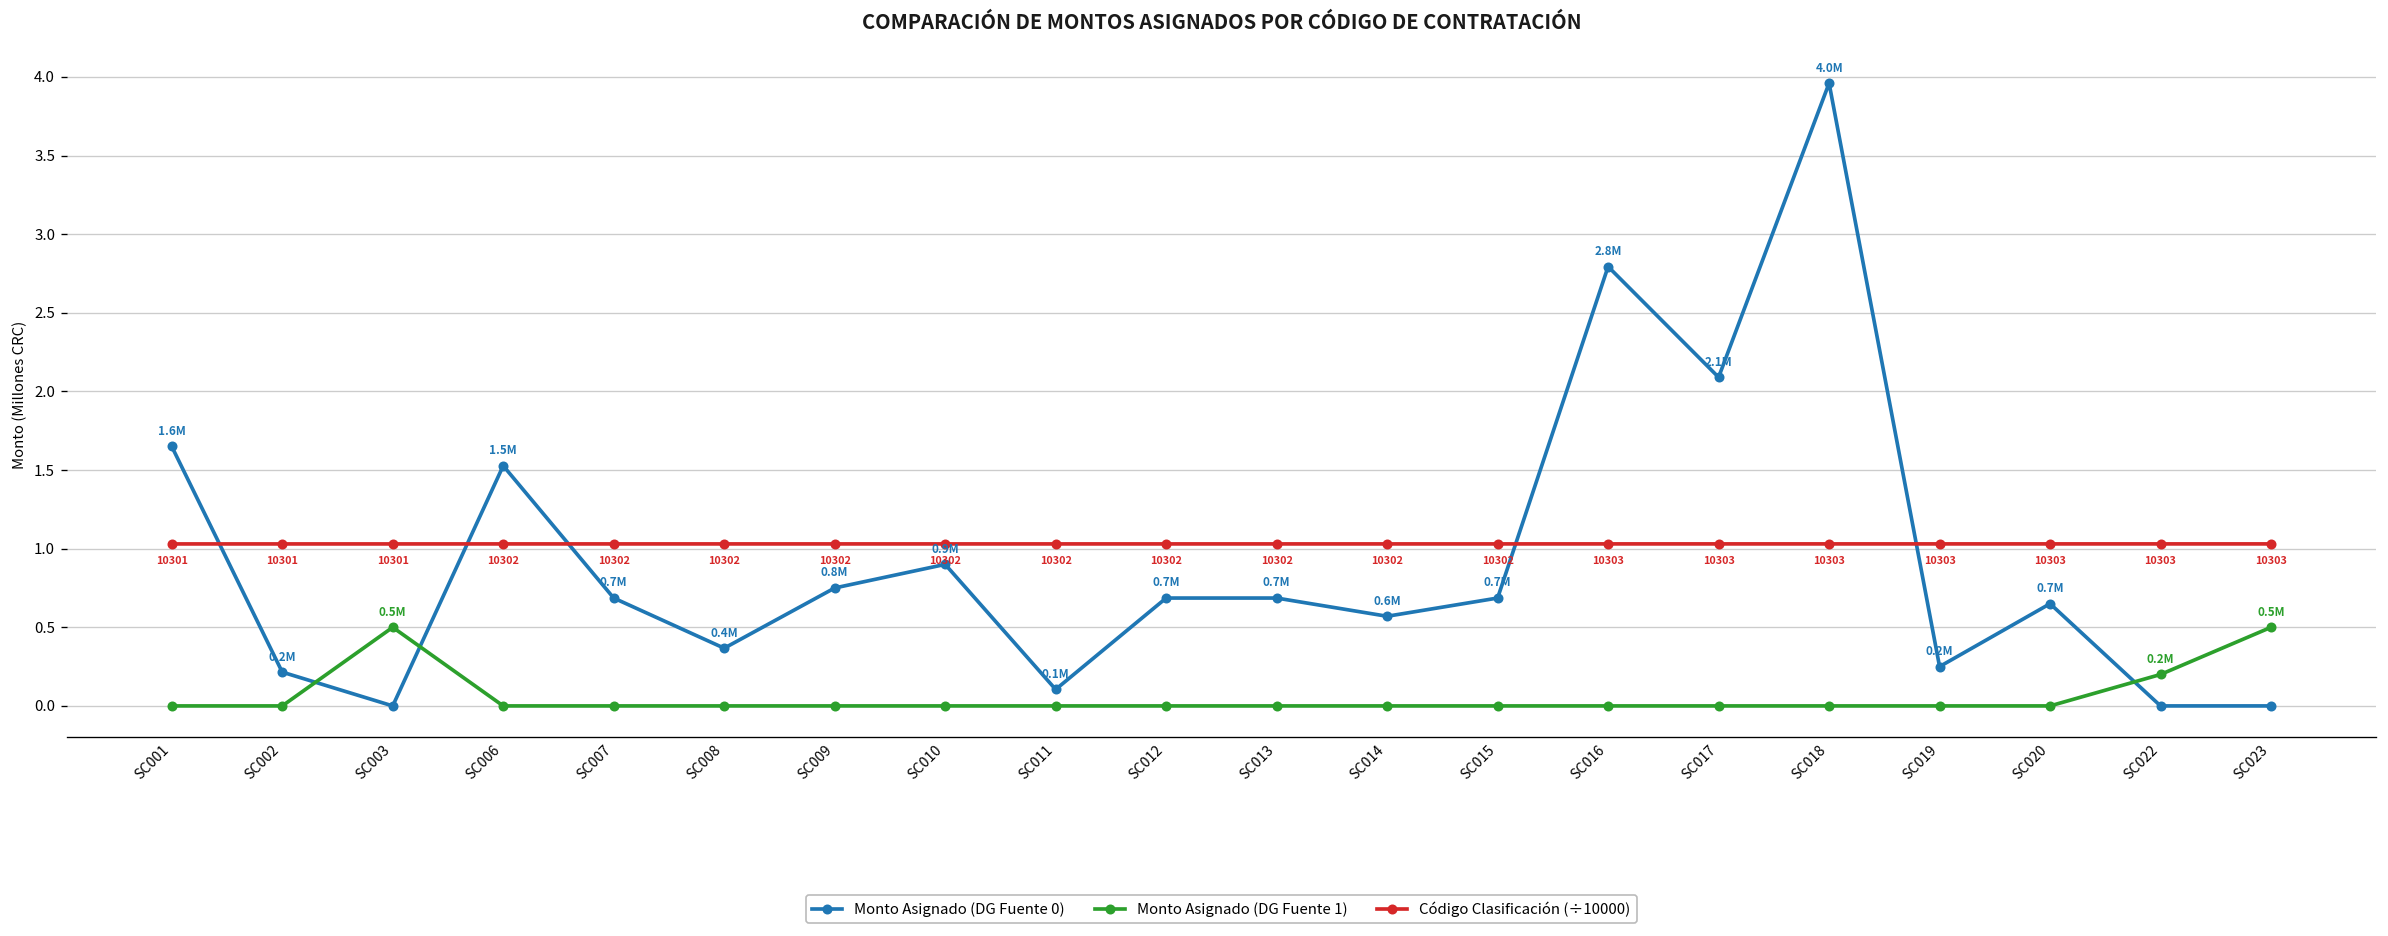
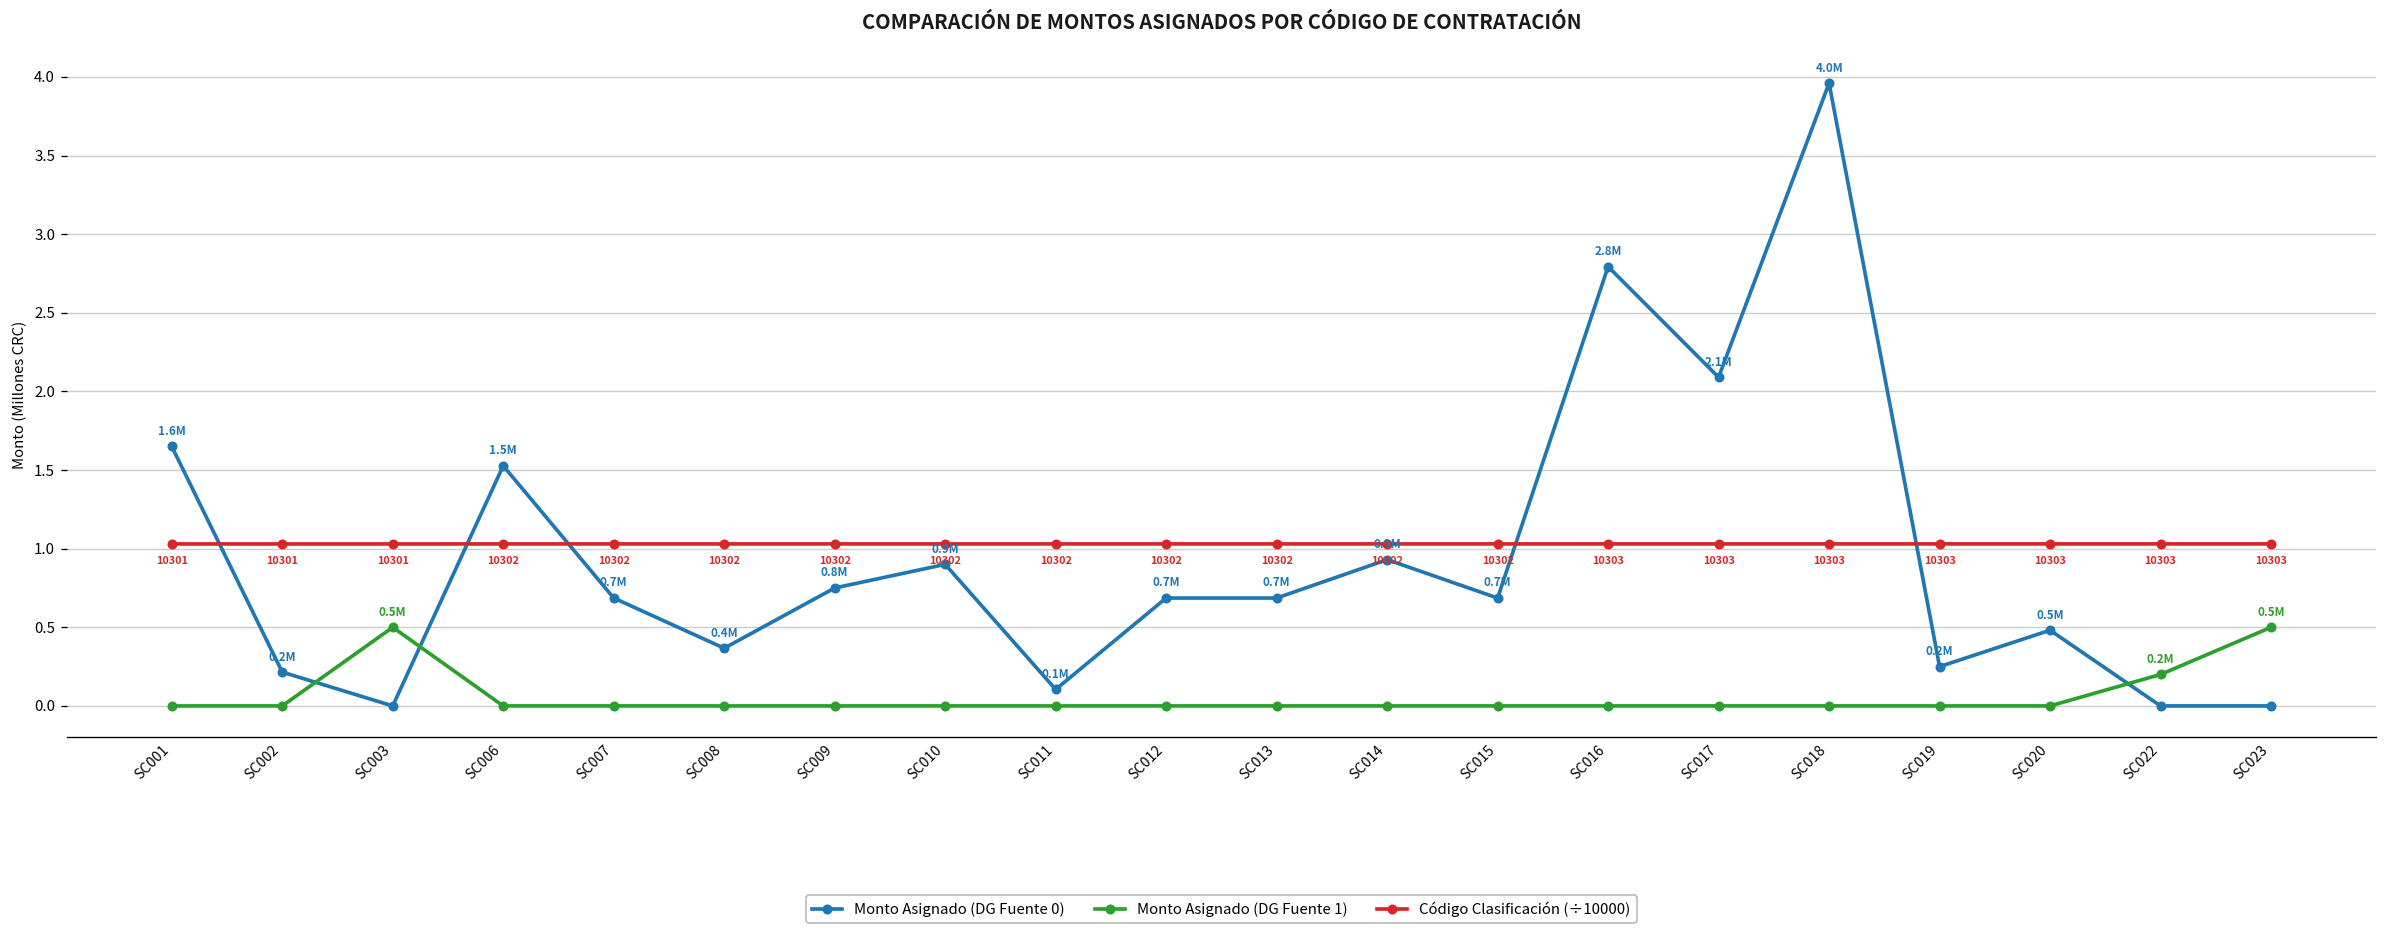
Monto Asignado (DG Fuente 0), SC014: 0.6M -> 0.9M
Monto Asignado (DG Fuente 0), SC020: 0.7M -> 0.5M
